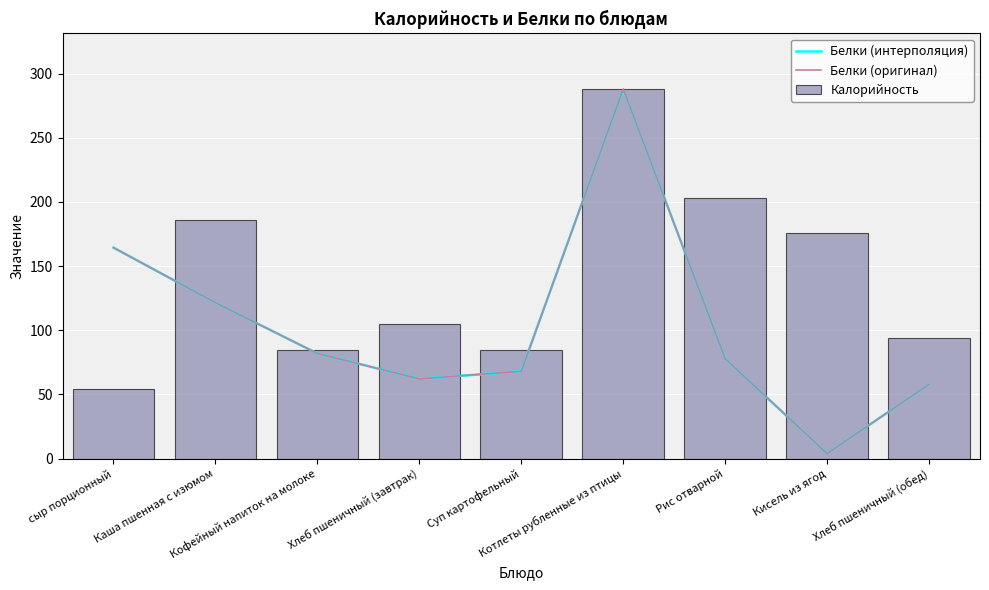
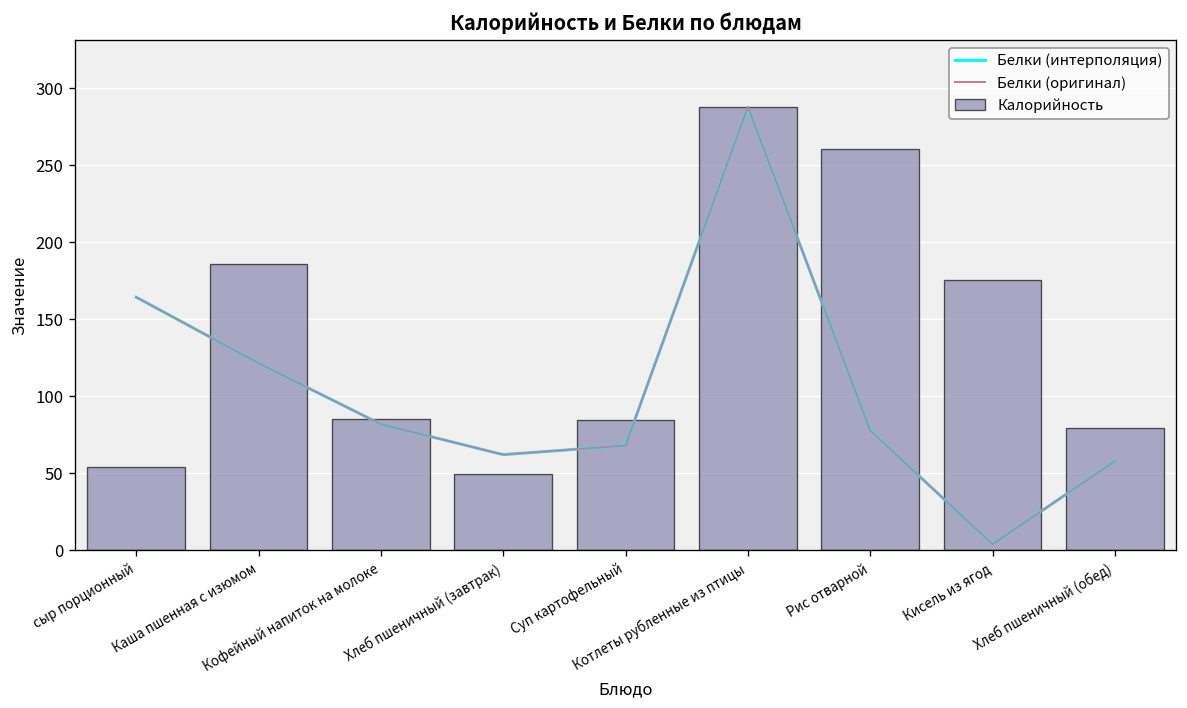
Калорийность, Хлеб пшеничный (завтрак): 104 -> 50
Калорийность, Рис отварной: 203 -> 261
Калорийность, Хлеб пшеничный (обед): 94 -> 79
